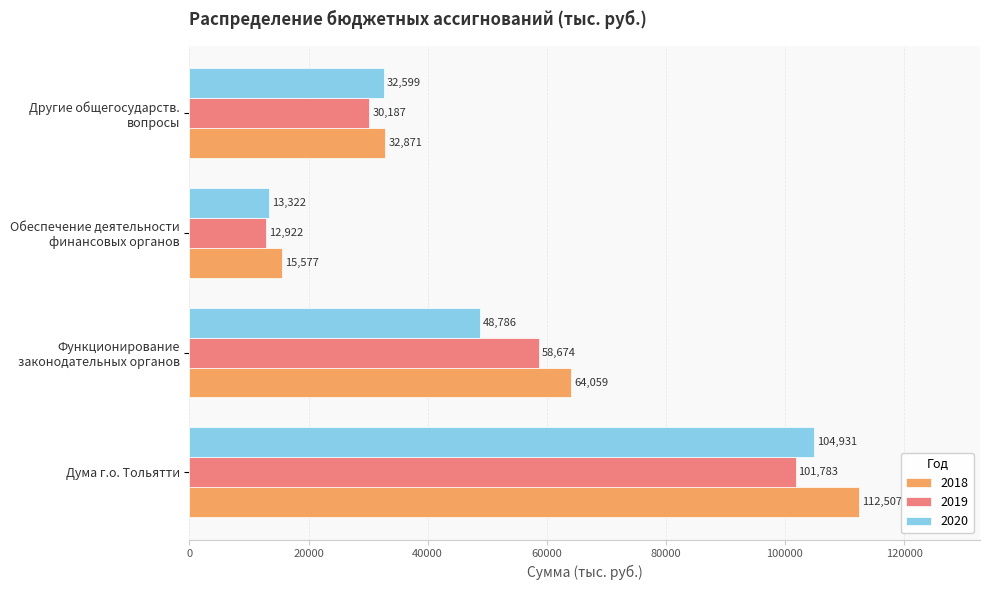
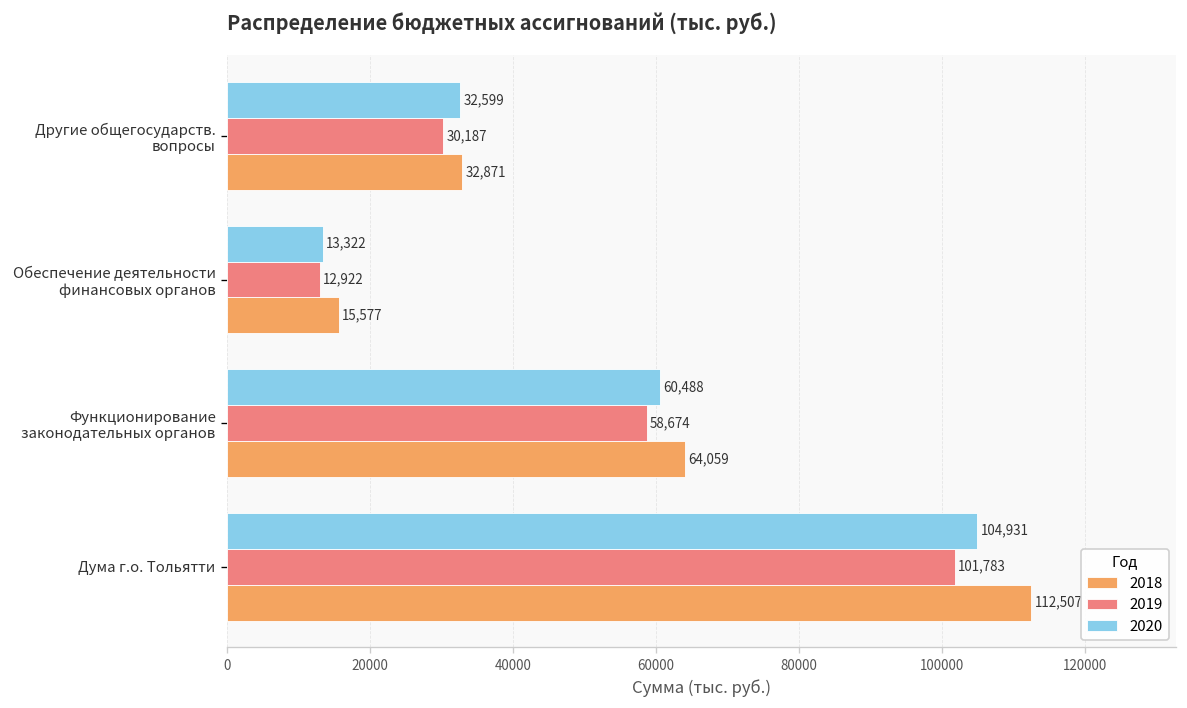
2020, Функционирование законодательных органов: 48,786 -> 60,488
